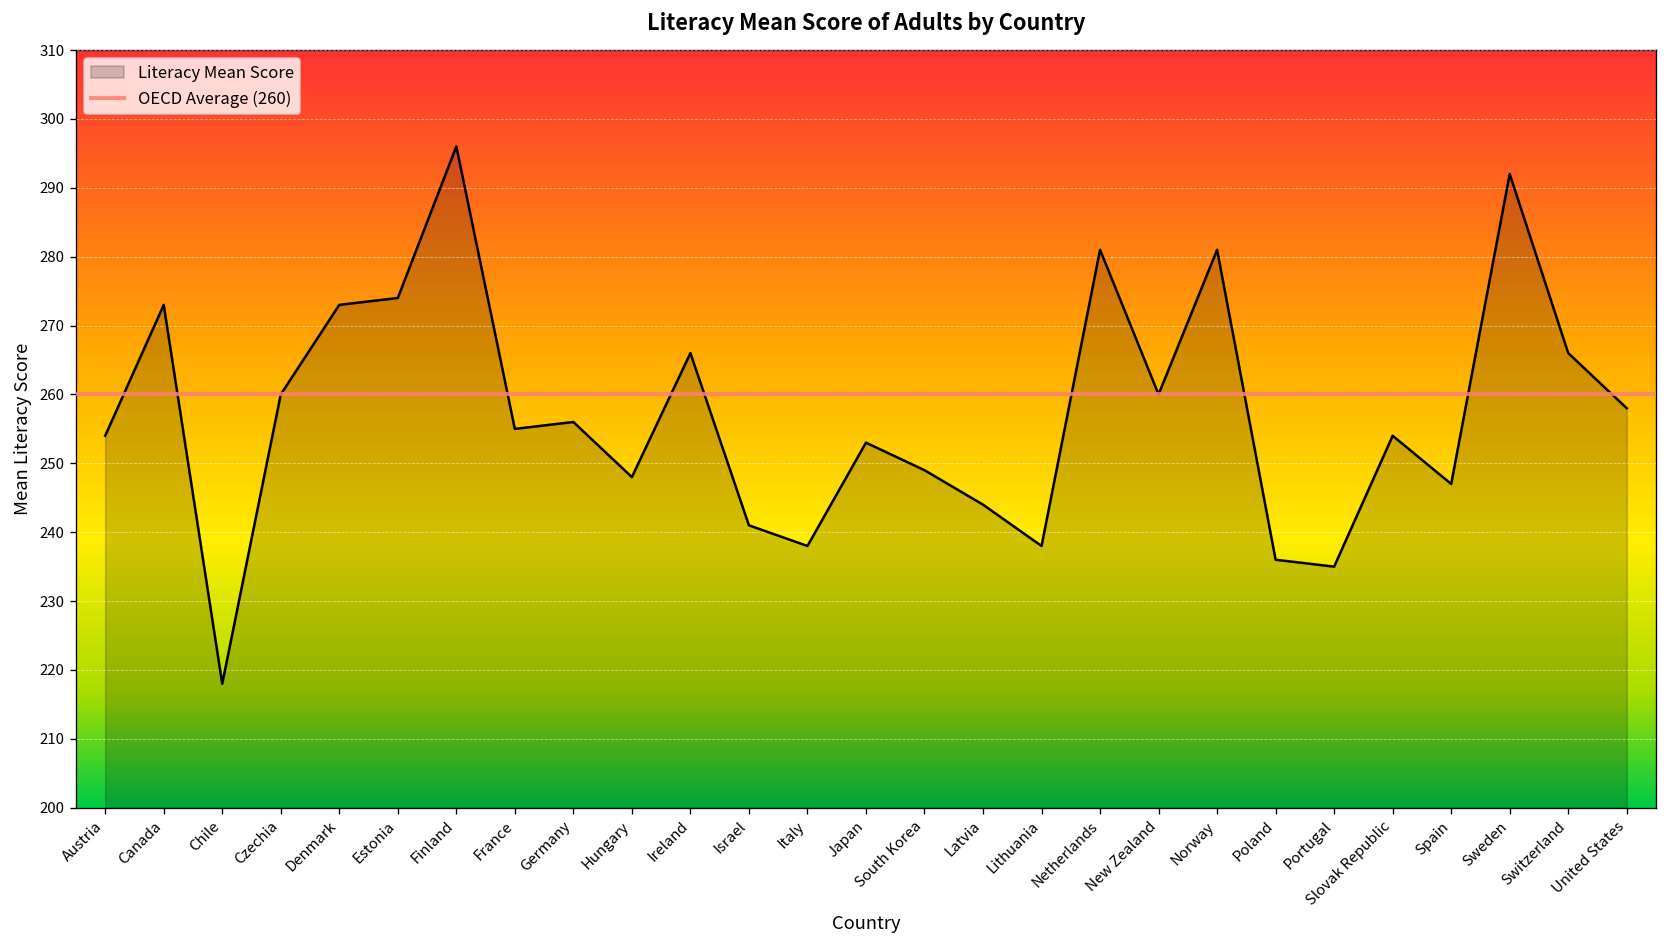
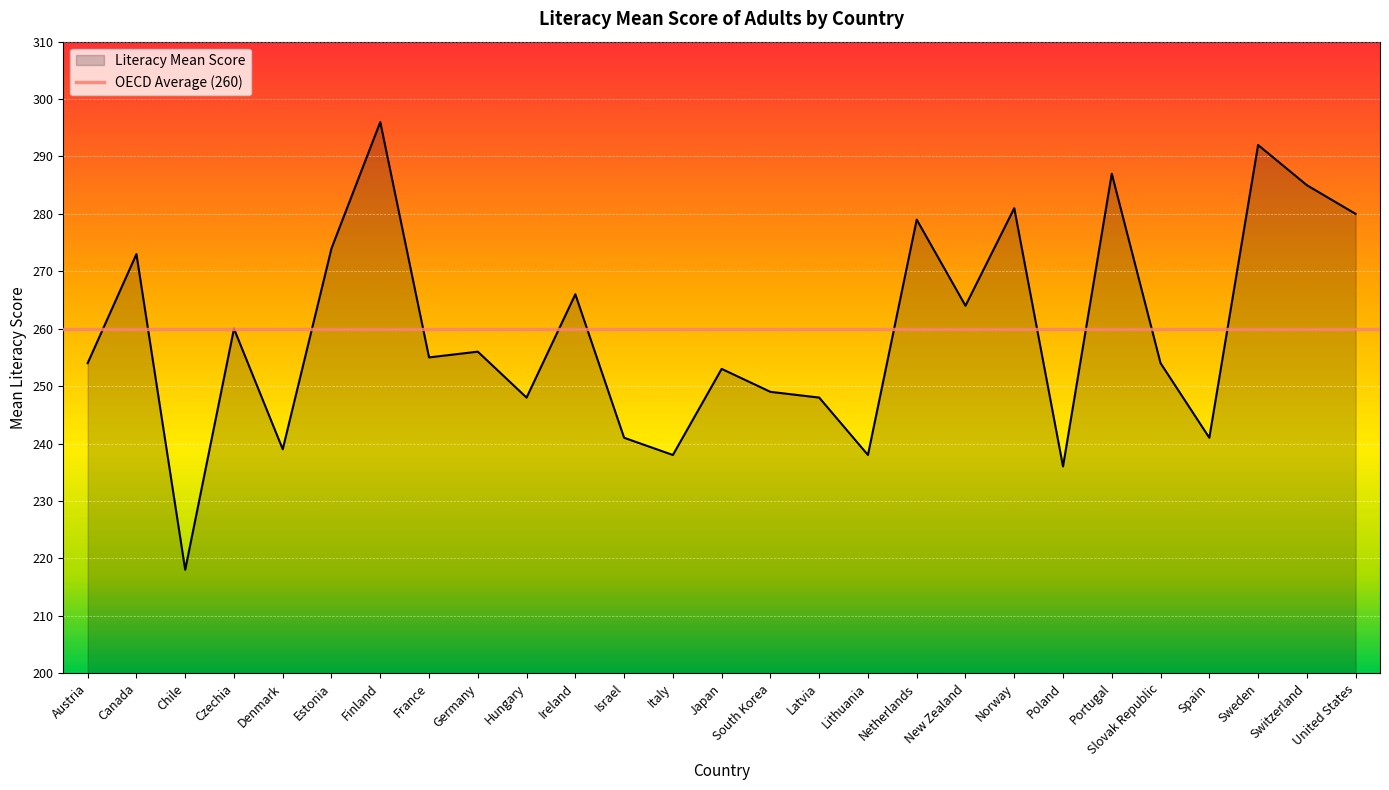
Denmark: 273 -> 239
Latvia: 244 -> 248
Netherlands: 281 -> 279
New Zealand: 260 -> 264
Portugal: 235 -> 287
Spain: 247 -> 241
Switzerland: 266 -> 285
United States: 258 -> 280
